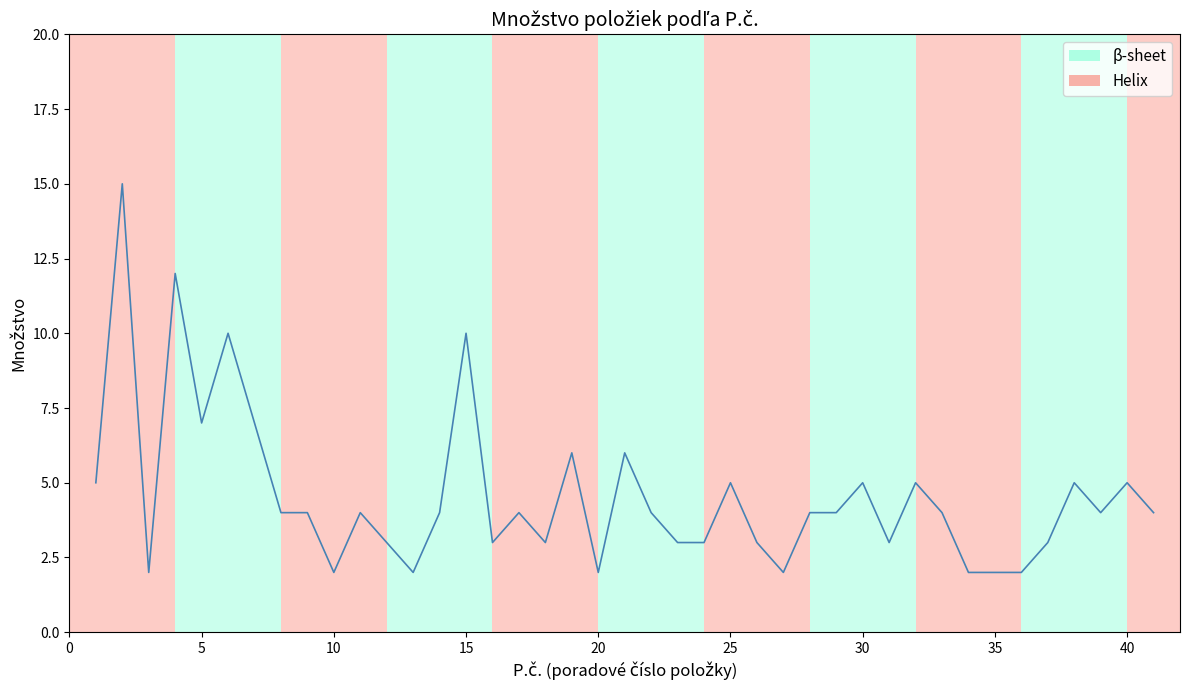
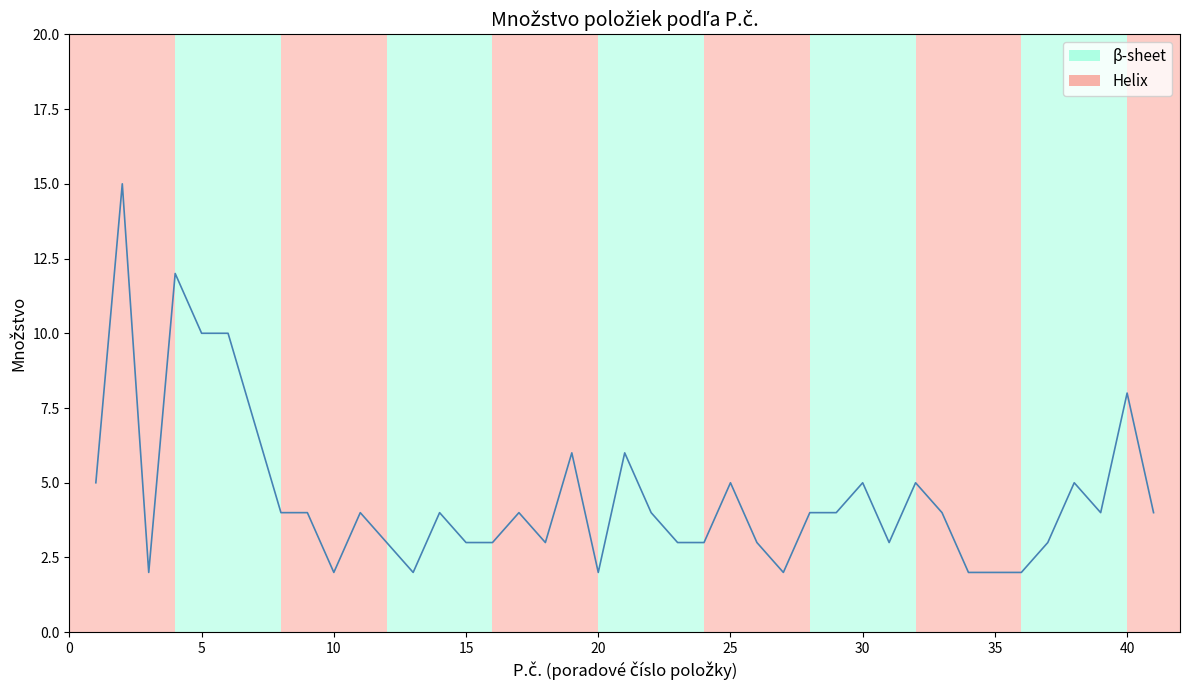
5: 7 -> 10
15: 10 -> 3
40: 5 -> 8
